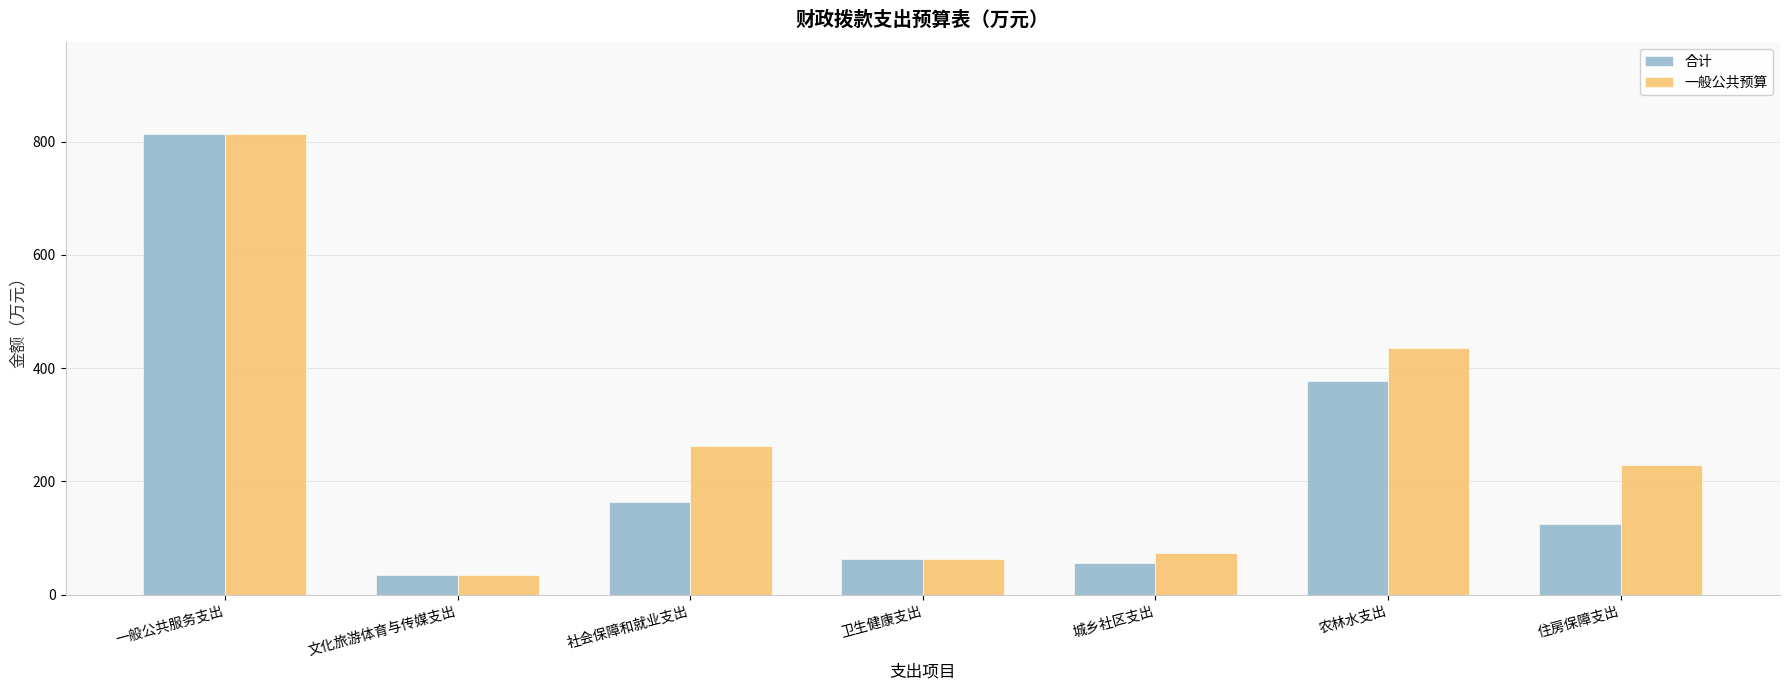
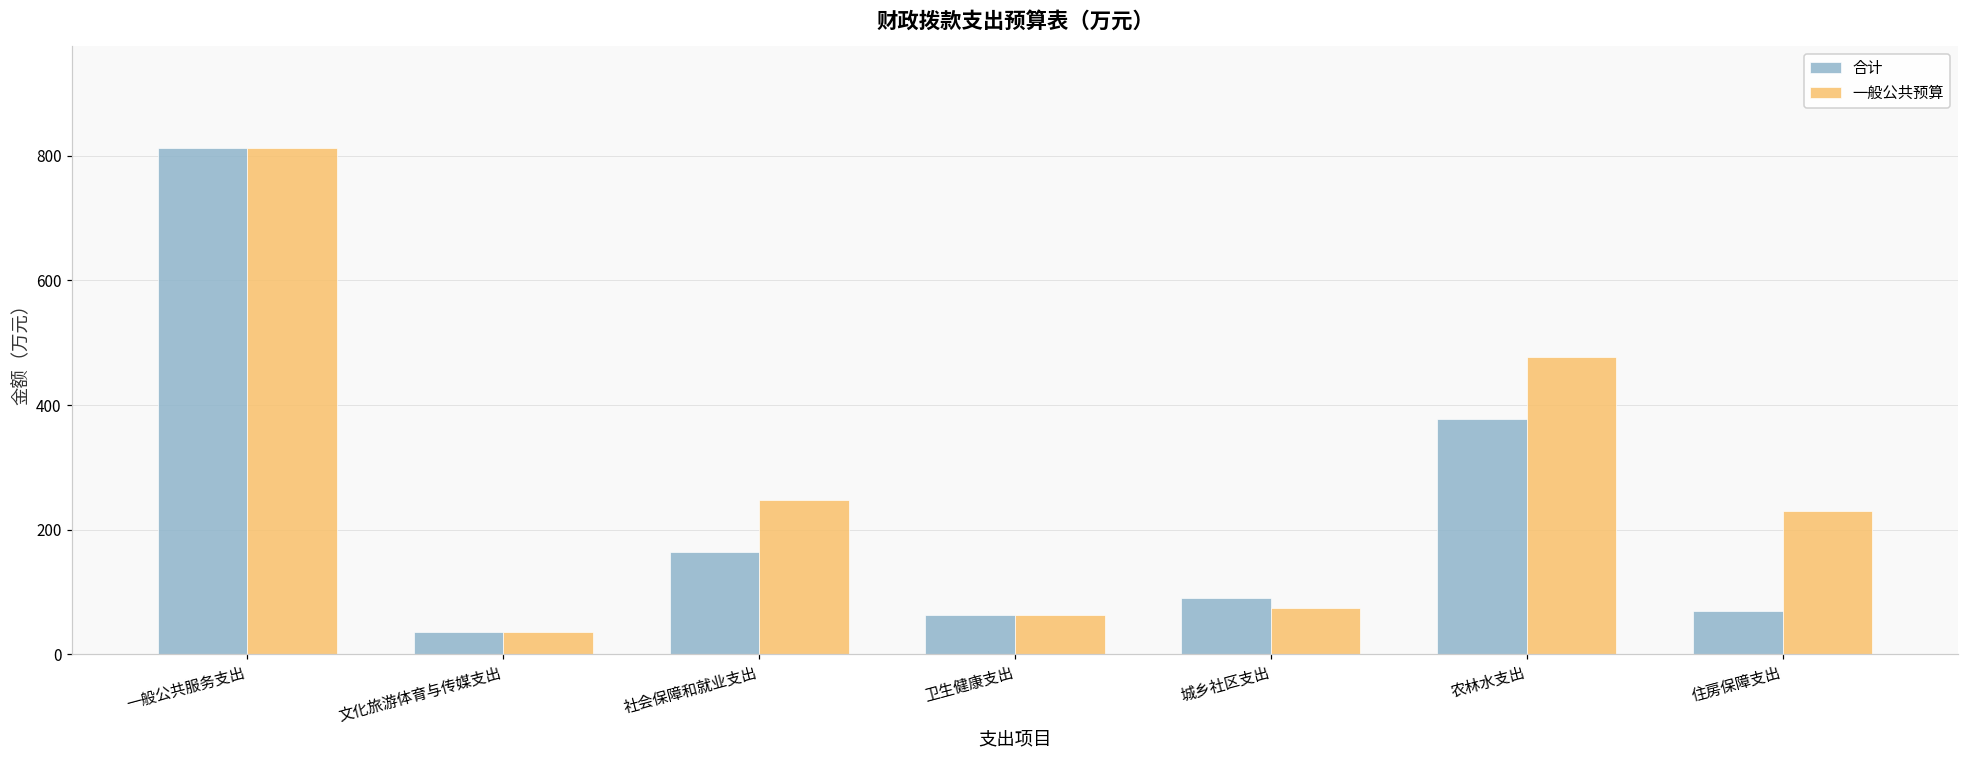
一般公共预算, 社会保障和就业支出: 260 -> 250
合计, 城乡社区支出: 60 -> 90
一般公共预算, 农林水支出: 440 -> 480
合计, 住房保障支出: 130 -> 70
